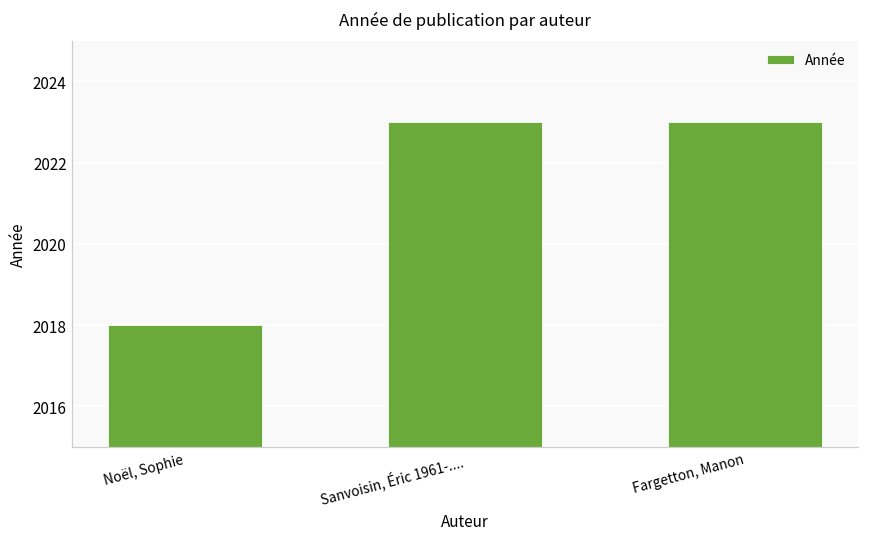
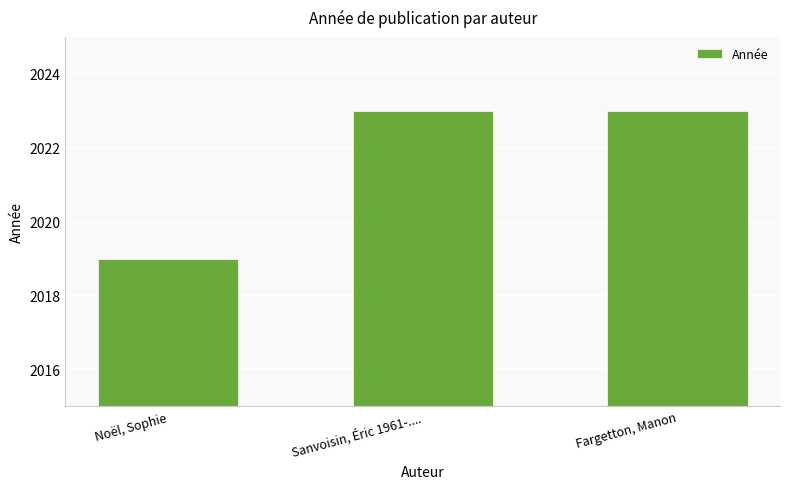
Noël, Sophie: 2018 -> 2019
